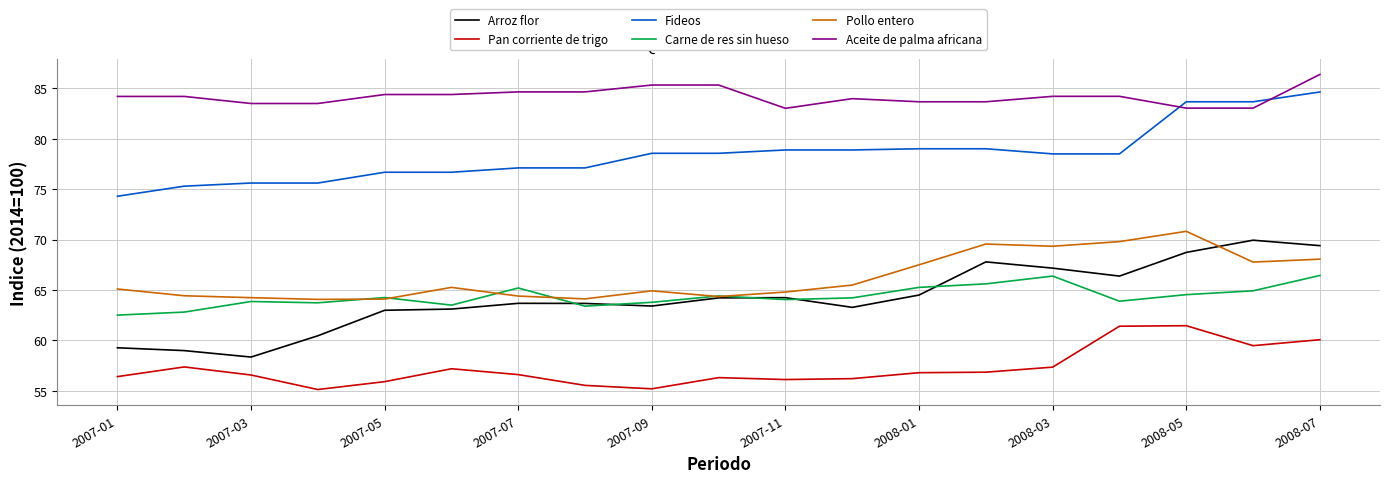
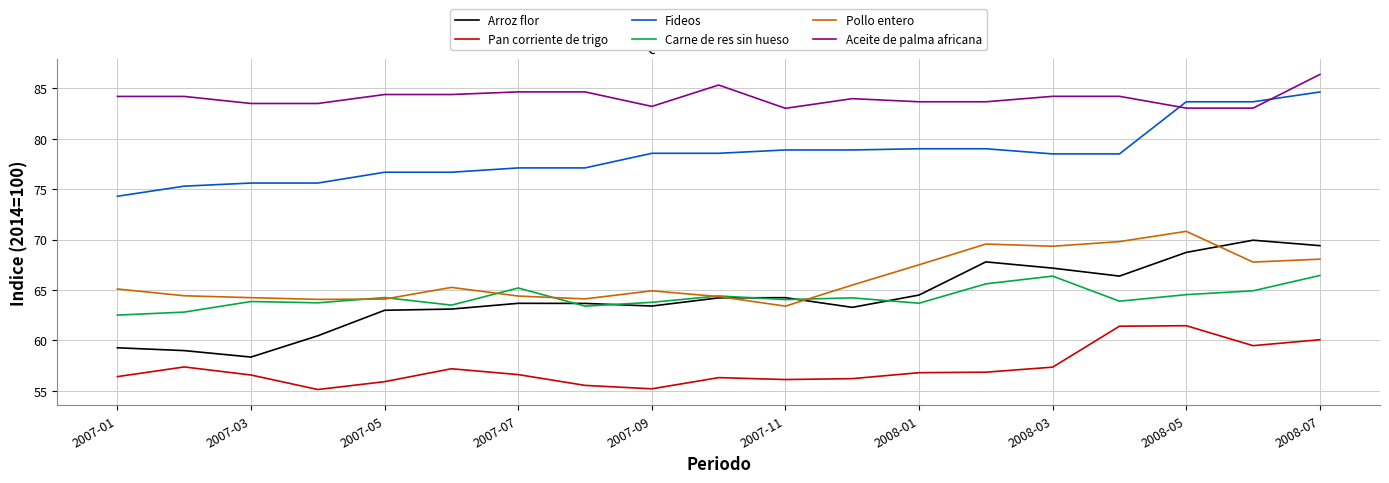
Aceite de palma africana, 2007-09: 85.3 -> 83.2
Pollo entero, 2007-11: 64.8 -> 63.4
Carne de res sin hueso, 2008-01: 65.3 -> 63.7
